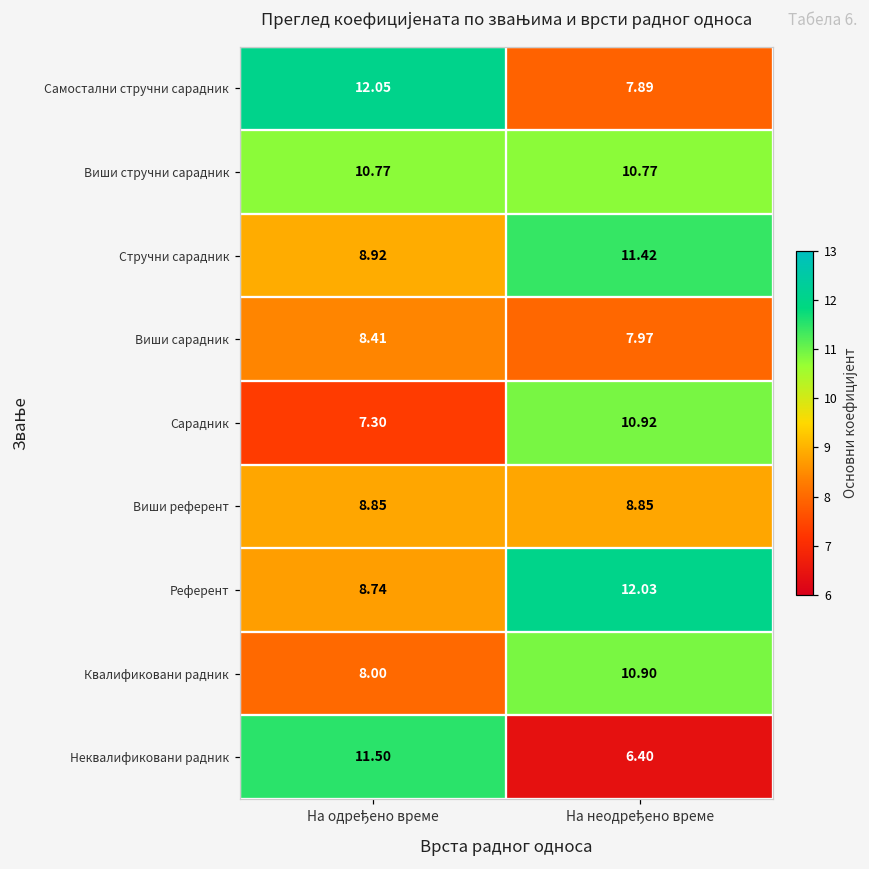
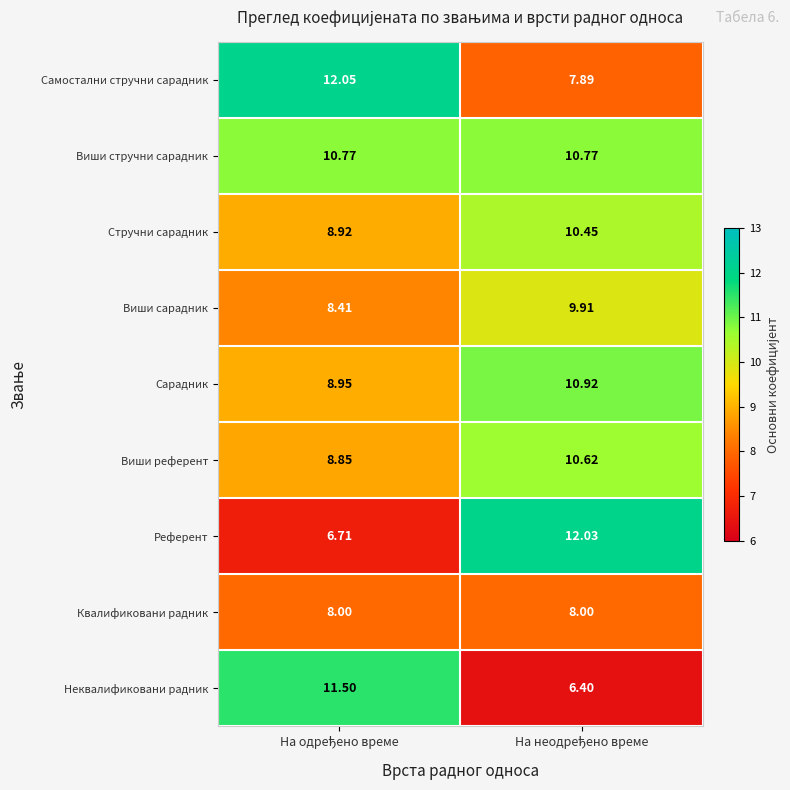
Стручни сарадник, На неодређено време: 11.42 -> 10.45
Виши сарадник, На неодређено време: 7.97 -> 9.91
Сарадник, На одређено време: 7.30 -> 8.95
Виши референт, На неодређено време: 8.85 -> 10.62
Референт, На одређено време: 8.74 -> 6.71
Квалификовани радник, На неодређено време: 10.90 -> 8.00
